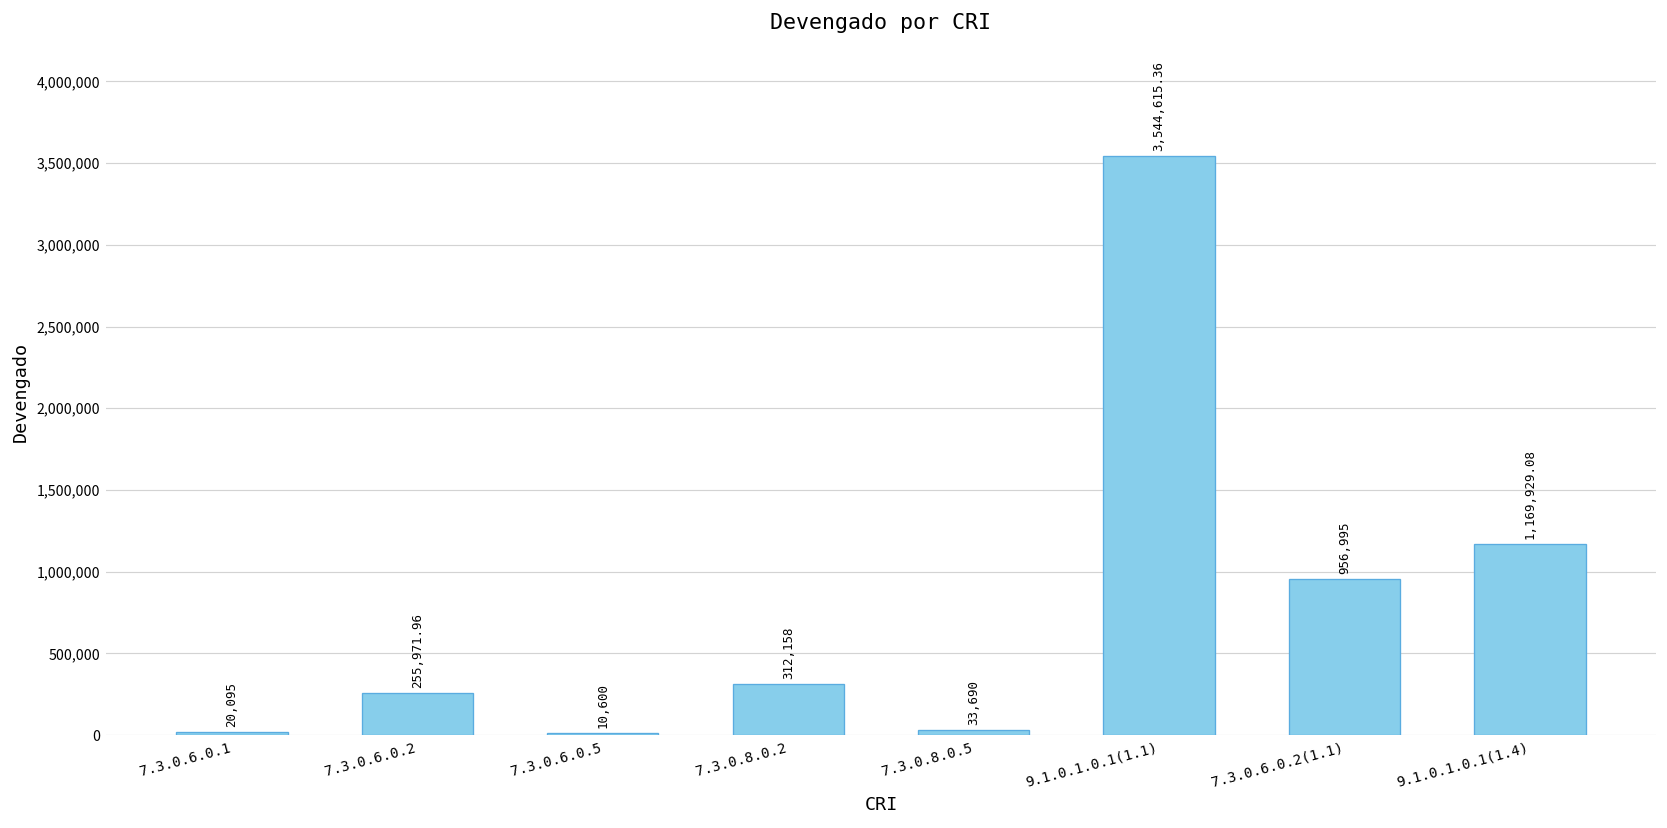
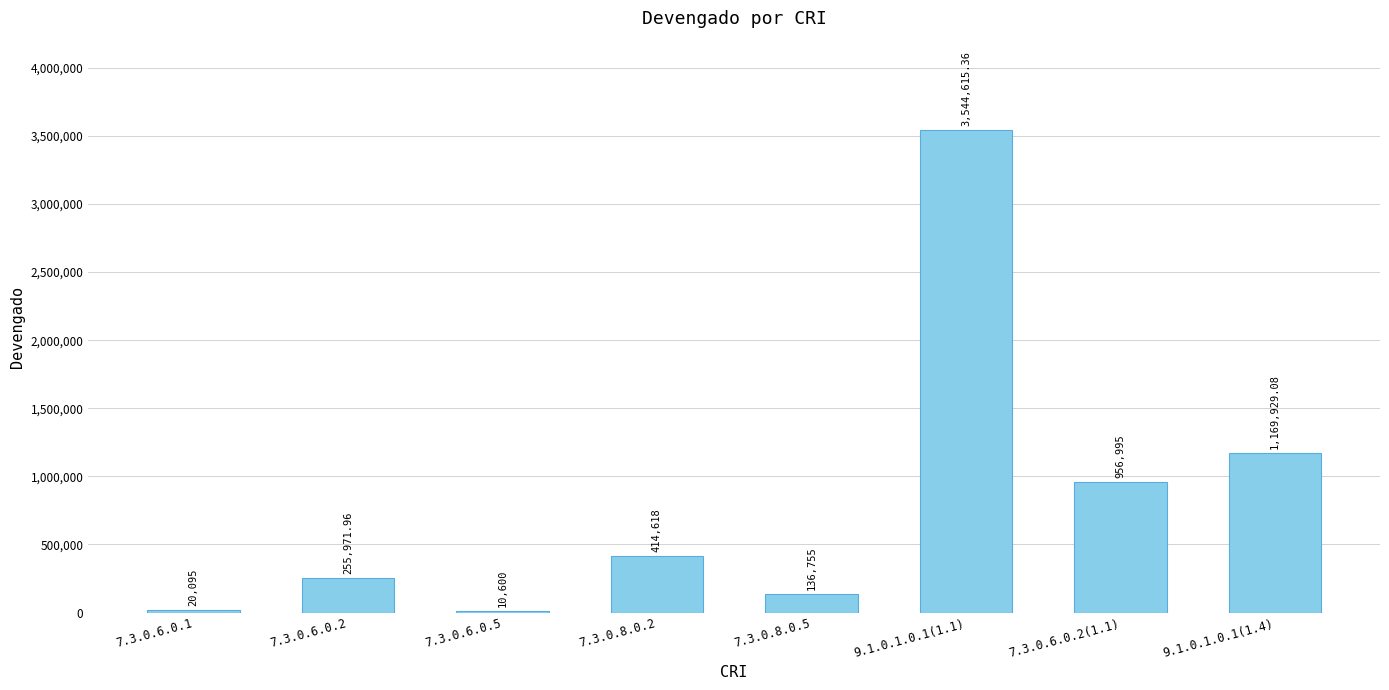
7.3.0.8.0.2: 312,158 -> 414,618
7.3.0.8.0.5: 33,690 -> 136,755
